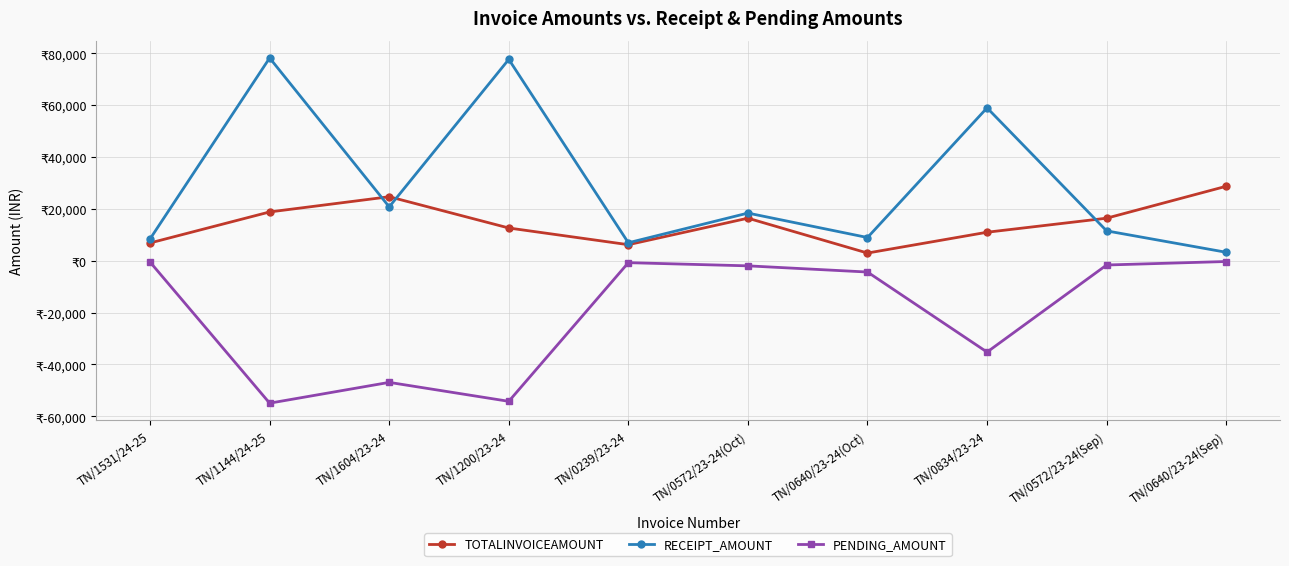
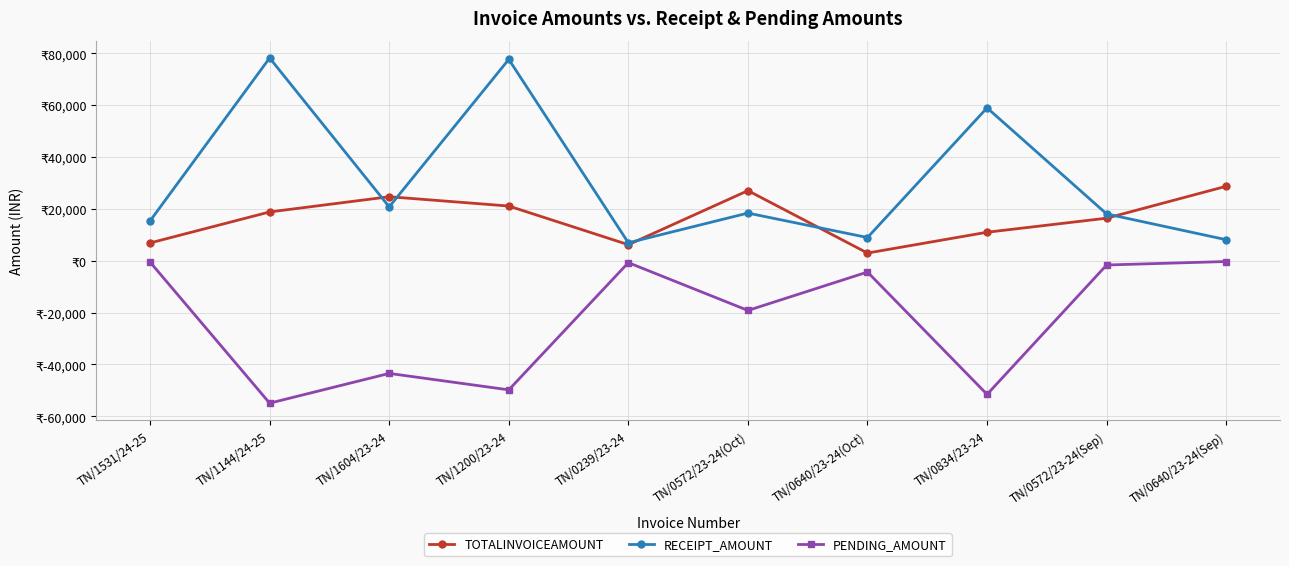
RECEIPT_AMOUNT, TN/1531/24-25: ₹8,000 -> ₹15,000
PENDING_AMOUNT, TN/1604/23-24: ₹-47,000 -> ₹-43,000
TOTALINVOICEAMOUNT, TN/1200/23-24: ₹13,000 -> ₹21,000
PENDING_AMOUNT, TN/1200/23-24: ₹-54,000 -> ₹-50,000
TOTALINVOICEAMOUNT, TN/0572/23-24(Oct): ₹16,000 -> ₹27,000
PENDING_AMOUNT, TN/0572/23-24(Oct): ₹-2,000 -> ₹-19,000
PENDING_AMOUNT, TN/0834/23-24: ₹-35,000 -> ₹-52,000
RECEIPT_AMOUNT, TN/0572/23-24(Sep): ₹12,000 -> ₹18,000
RECEIPT_AMOUNT, TN/0640/23-24(Sep): ₹3,000 -> ₹8,000
